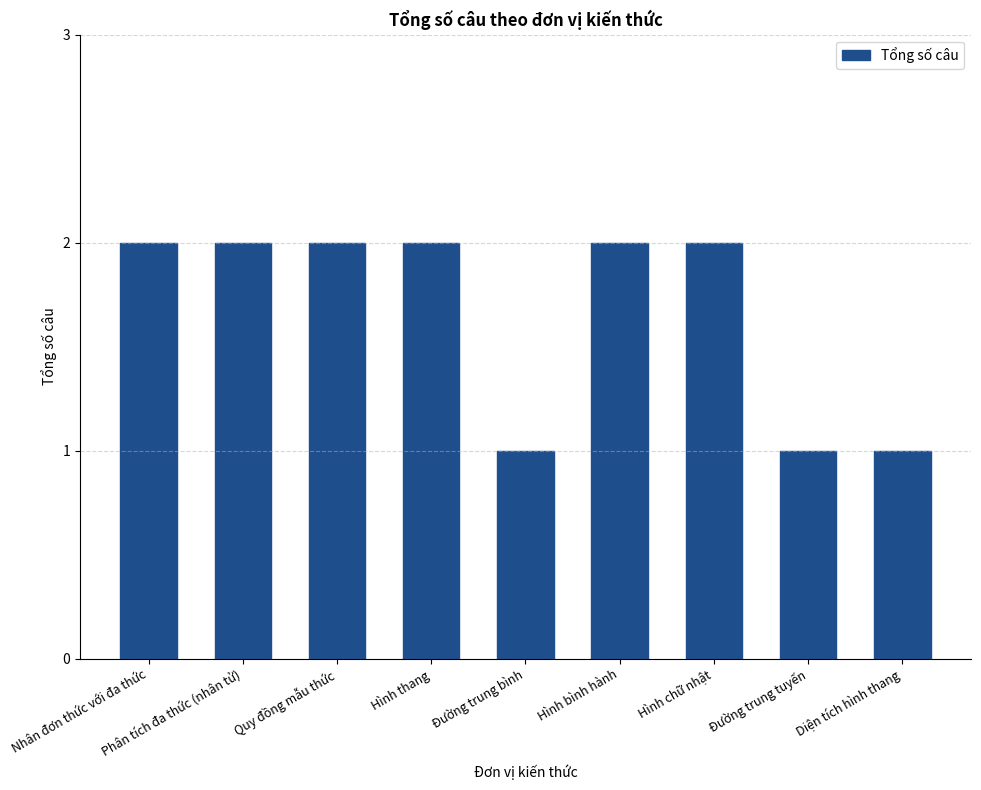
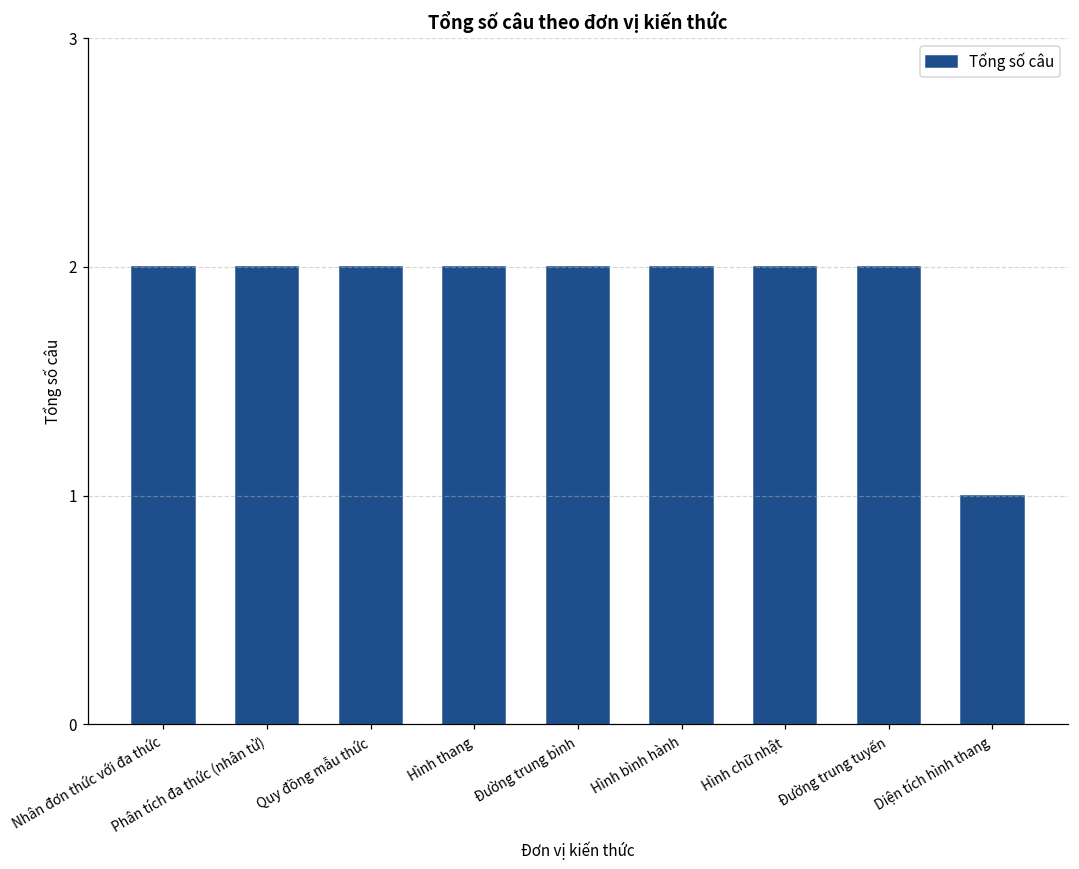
Đường trung bình: 1 -> 2
Đường trung tuyến: 1 -> 2
